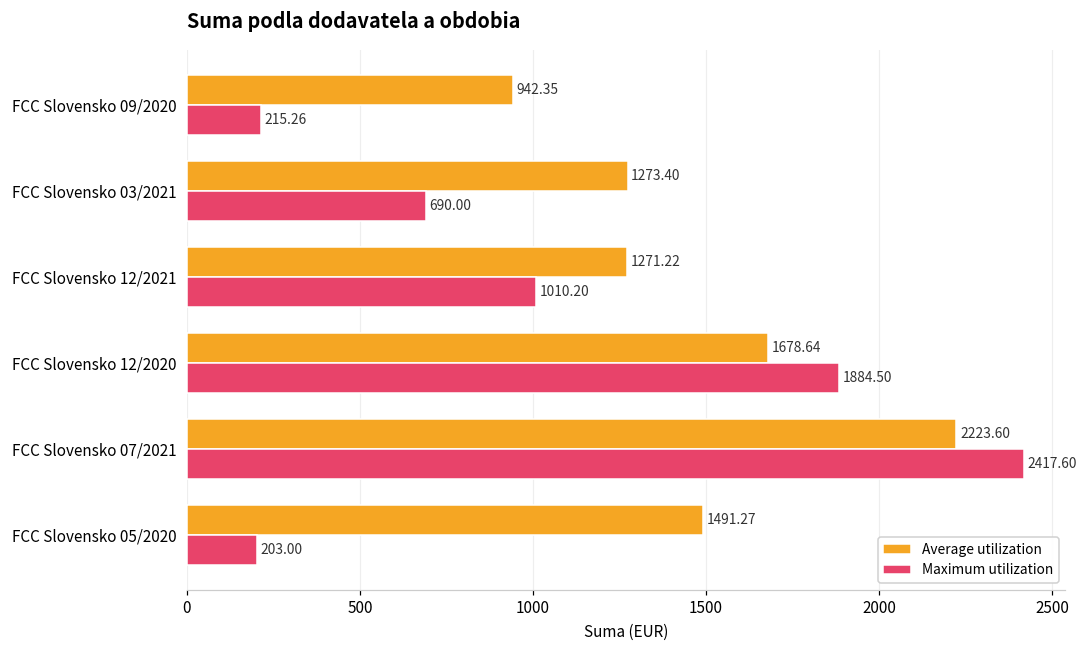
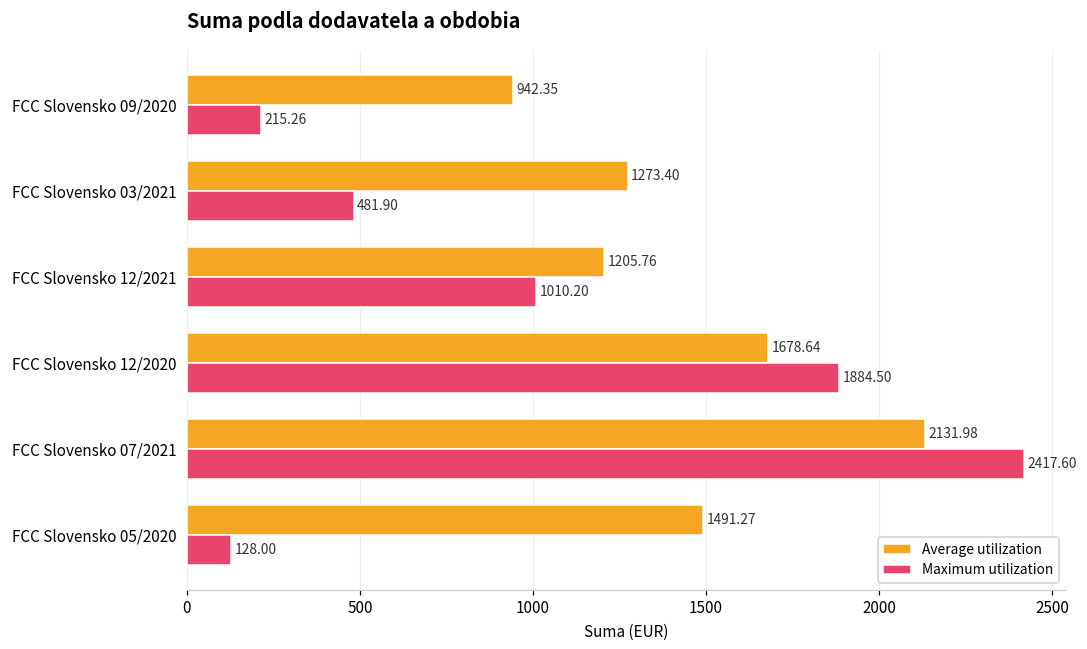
Maximum utilization, FCC Slovensko 03/2021: 690.00 -> 481.90
Average utilization, FCC Slovensko 12/2021: 1271.22 -> 1205.76
Average utilization, FCC Slovensko 07/2021: 2223.60 -> 2131.98
Maximum utilization, FCC Slovensko 05/2020: 203.00 -> 128.00
